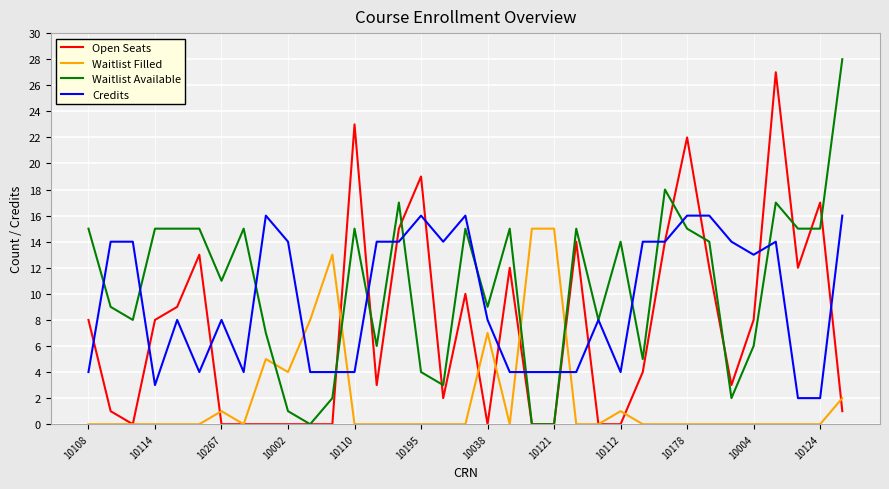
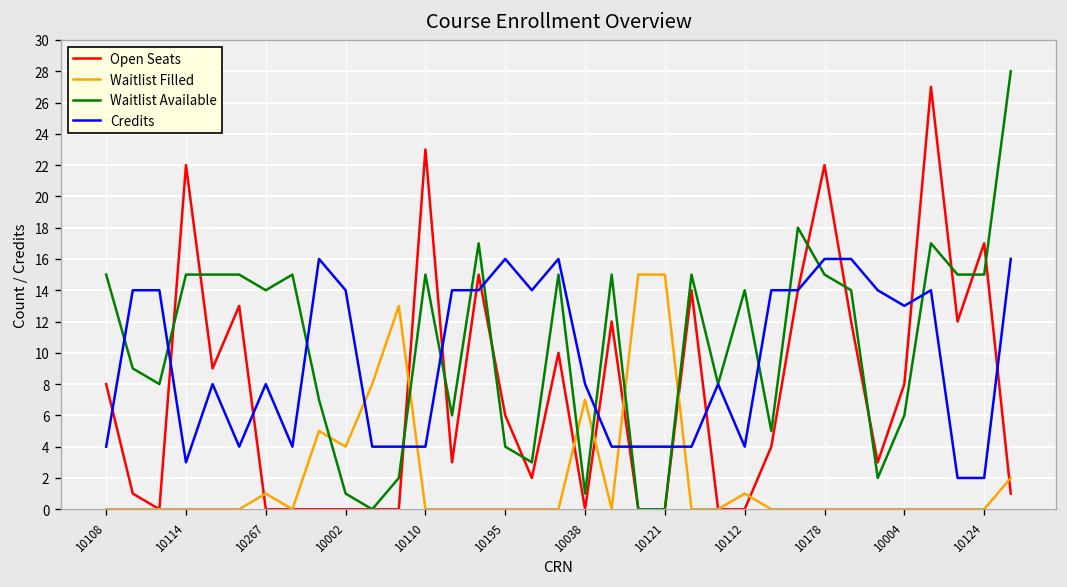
Open Seats, 10114: 8 -> 22
Waitlist Available, 10267: 11 -> 14
Open Seats, 10195: 19 -> 6
Waitlist Available, 10038: 9 -> 1
